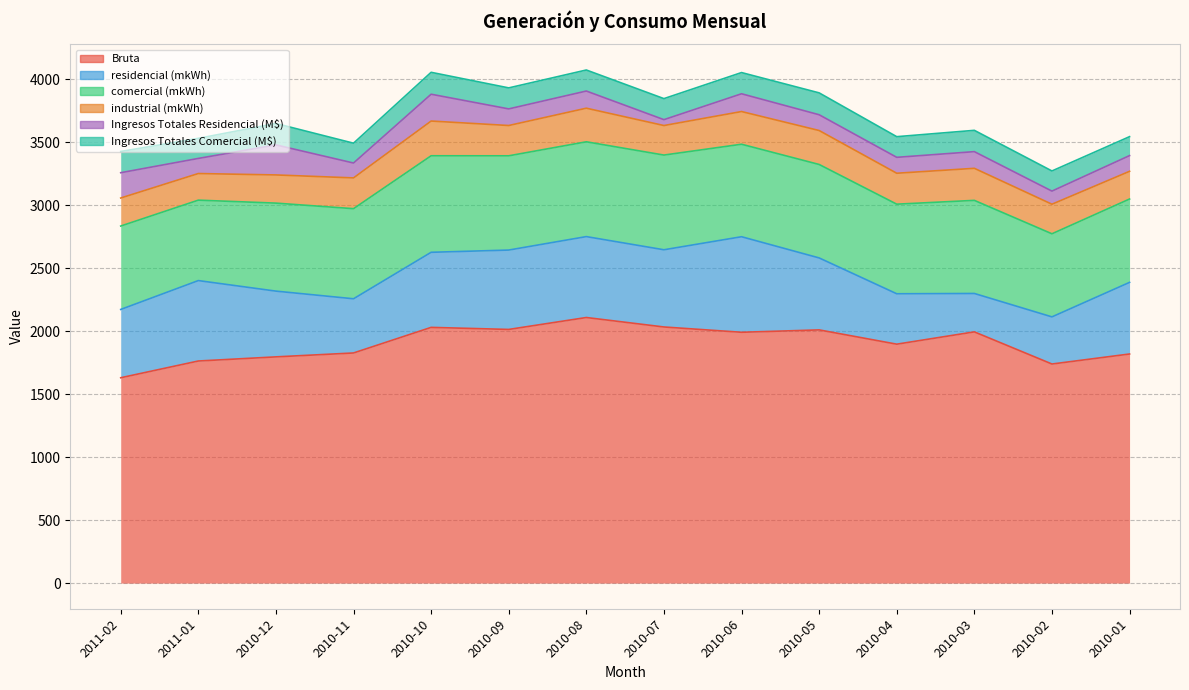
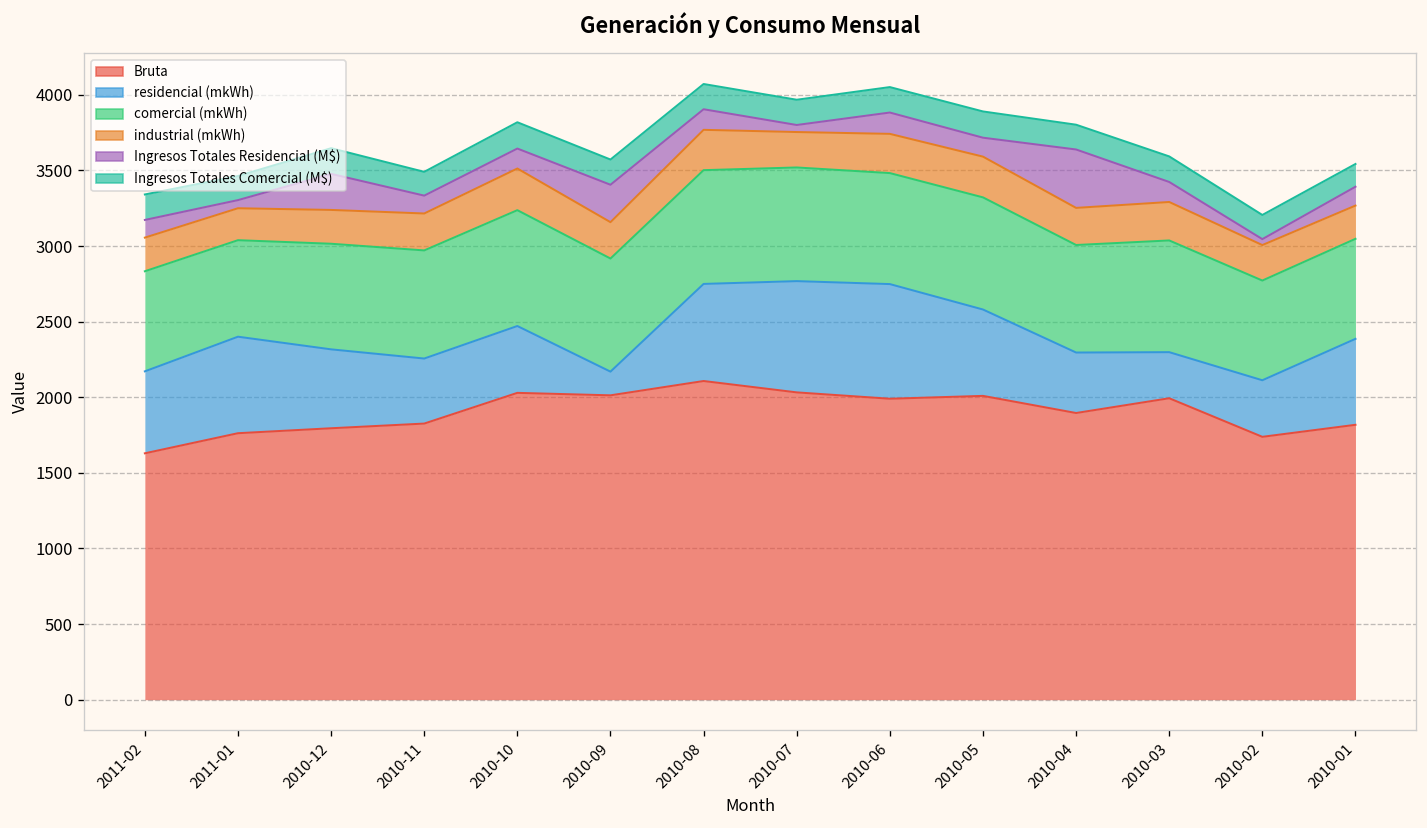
Ingresos Totales Residencial (M$), 2011-02: 200 -> 120
Ingresos Totales Residencial (M$), 2011-01: 120 -> 50
residencial (mkWh), 2010-10: 600 -> 440
Ingresos Totales Residencial (M$), 2010-10: 210 -> 130
residencial (mkWh), 2010-09: 630 -> 160
Ingresos Totales Residencial (M$), 2010-09: 130 -> 250
residencial (mkWh), 2010-07: 610 -> 740
Ingresos Totales Residencial (M$), 2010-04: 130 -> 390
Ingresos Totales Residencial (M$), 2010-02: 100 -> 40
